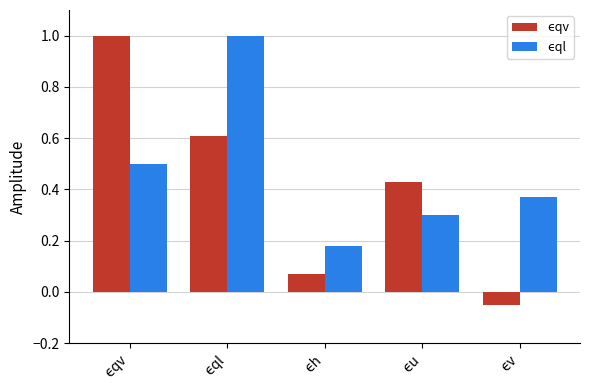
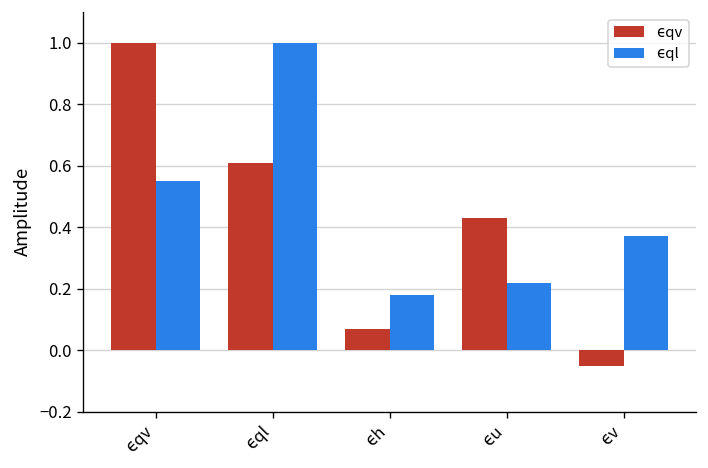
ϵql, ϵqv: 0.50 -> 0.55
ϵql, ϵu: 0.30 -> 0.22
